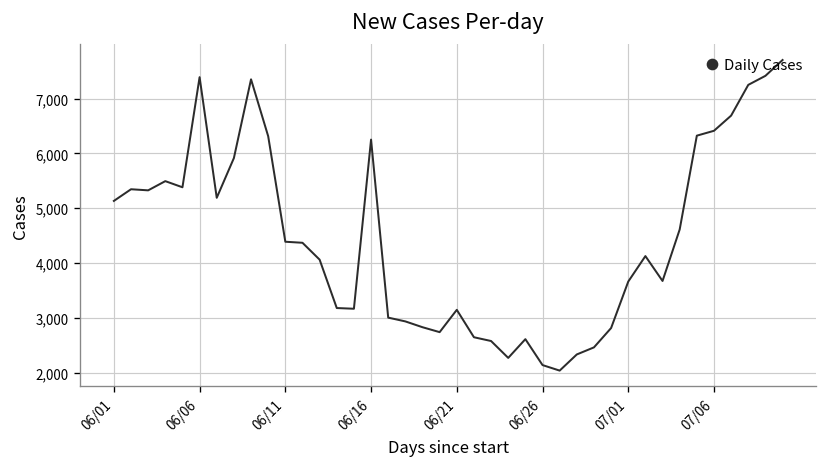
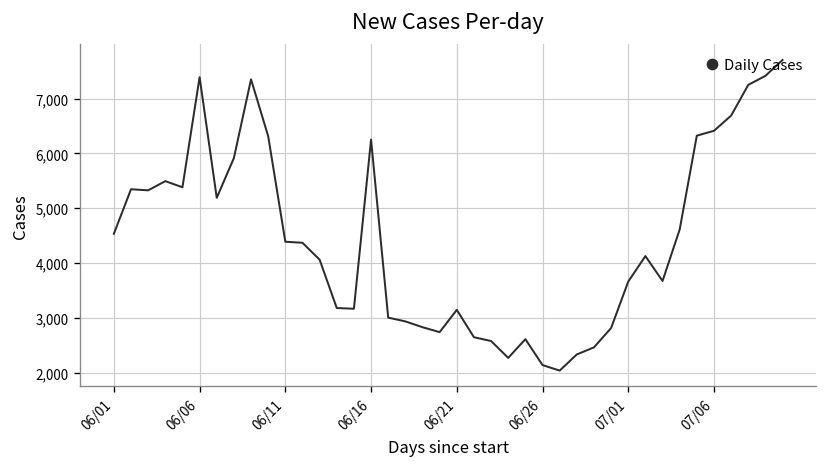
06/01: 5,100 -> 4,500
